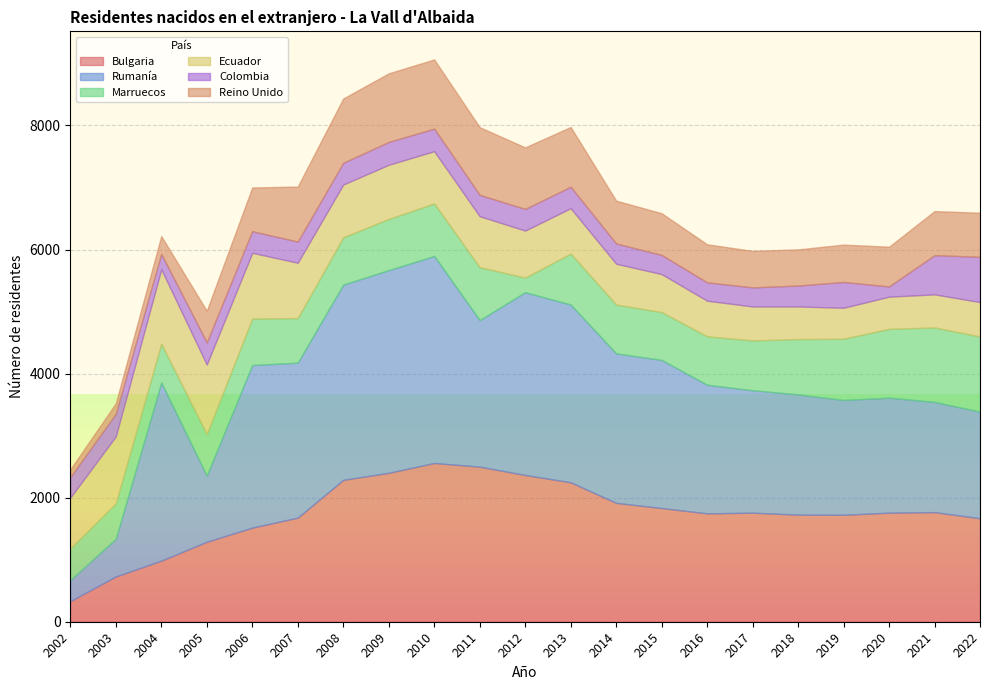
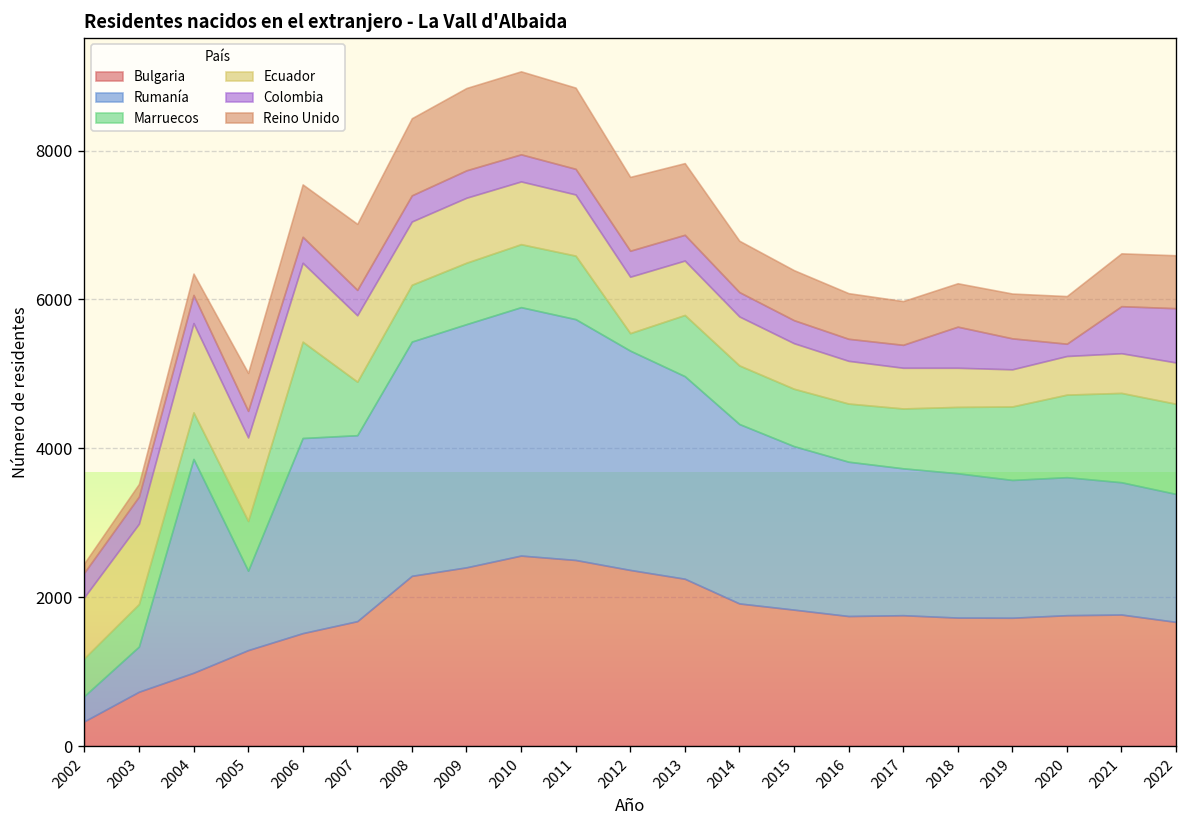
Colombia, 2004: 200 -> 400
Marruecos, 2006: 700 -> 1300
Rumanía, 2011: 2400 -> 3200
Rumanía, 2013: 2900 -> 2700
Rumanía, 2015: 2400 -> 2200
Colombia, 2018: 300 -> 600
